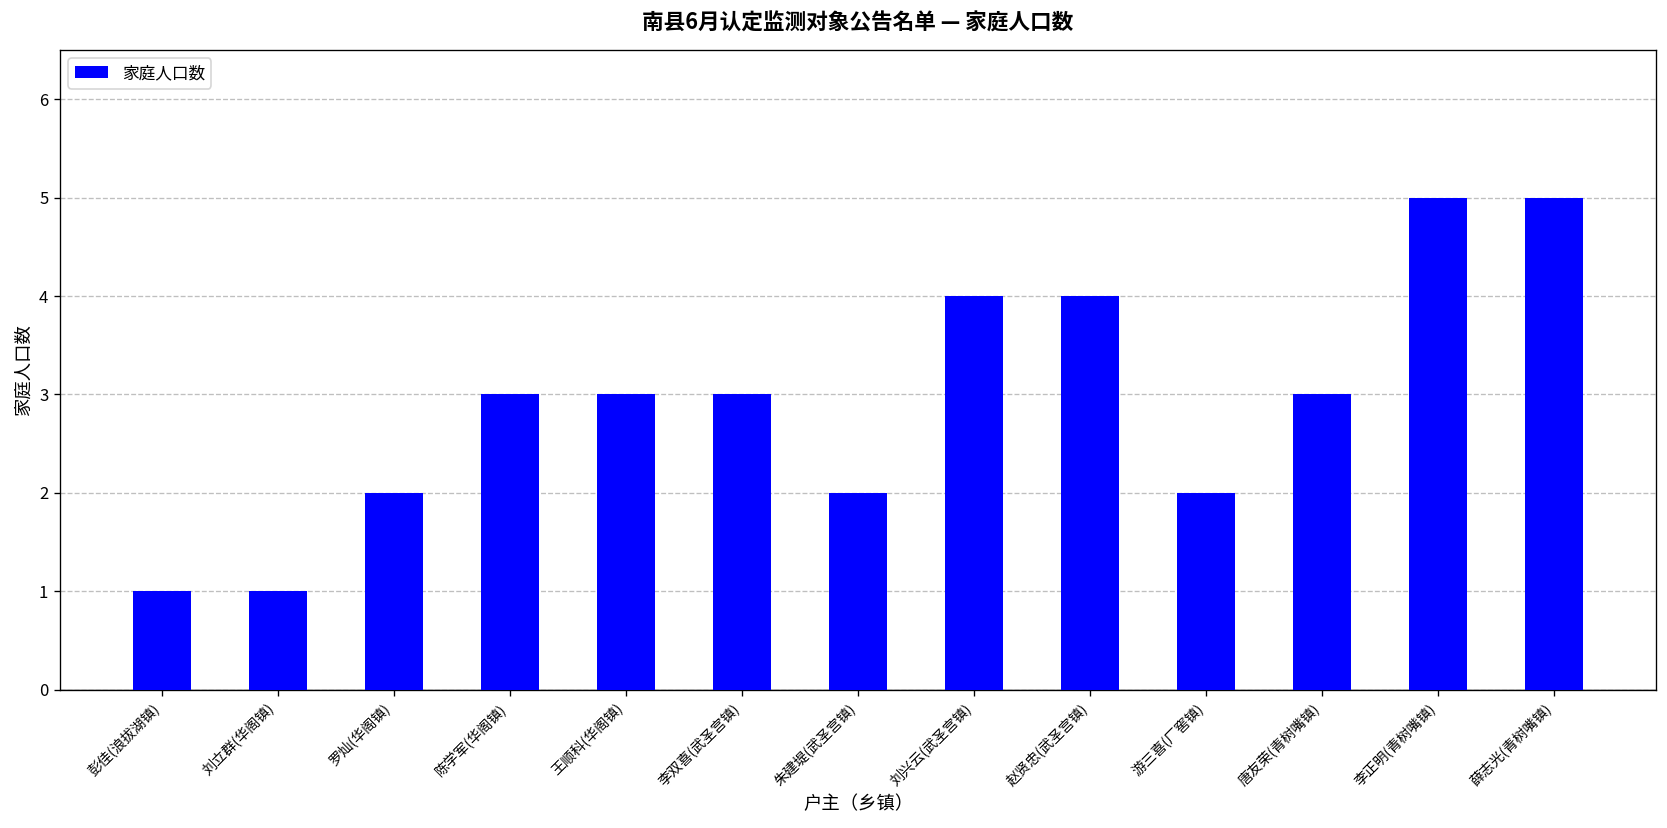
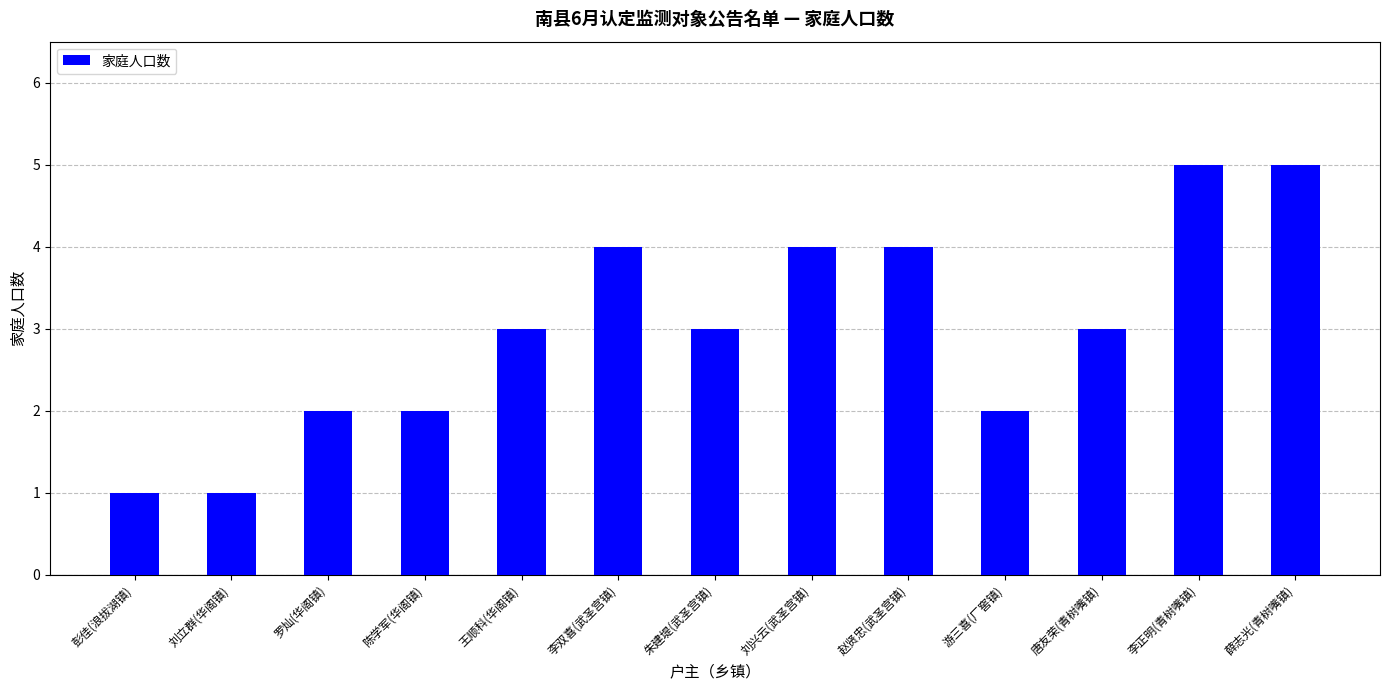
陈学军(华阁镇): 3 -> 2
李双喜(武圣宫镇): 3 -> 4
朱建堤(武圣宫镇): 2 -> 3
